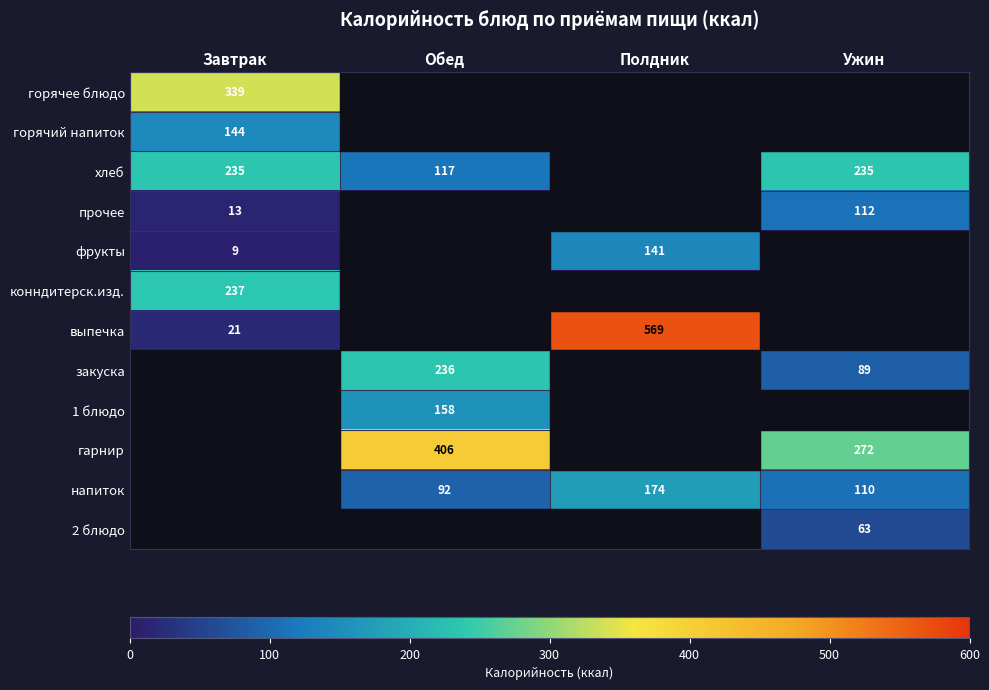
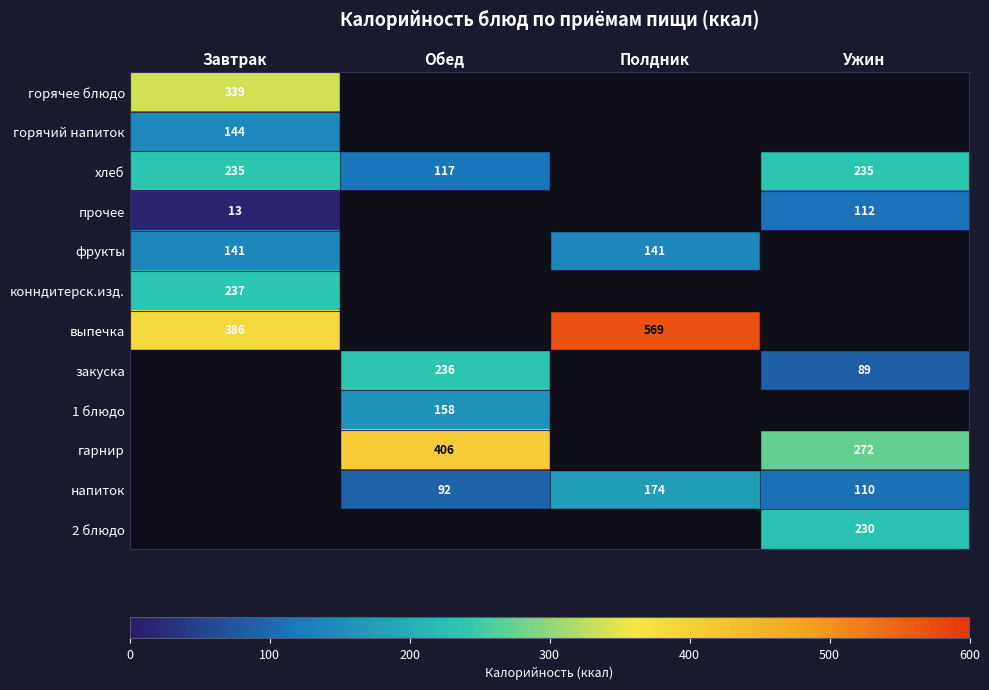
фрукты, Завтрак: 9 -> 141
выпечка, Завтрак: 21 -> 386
2 блюдо, Ужин: 63 -> 230
